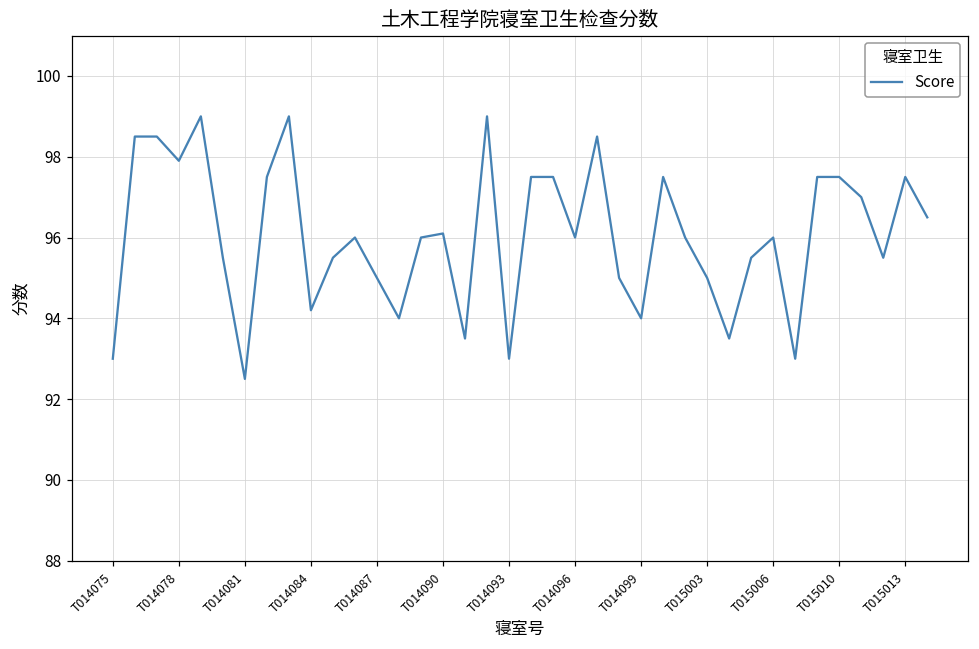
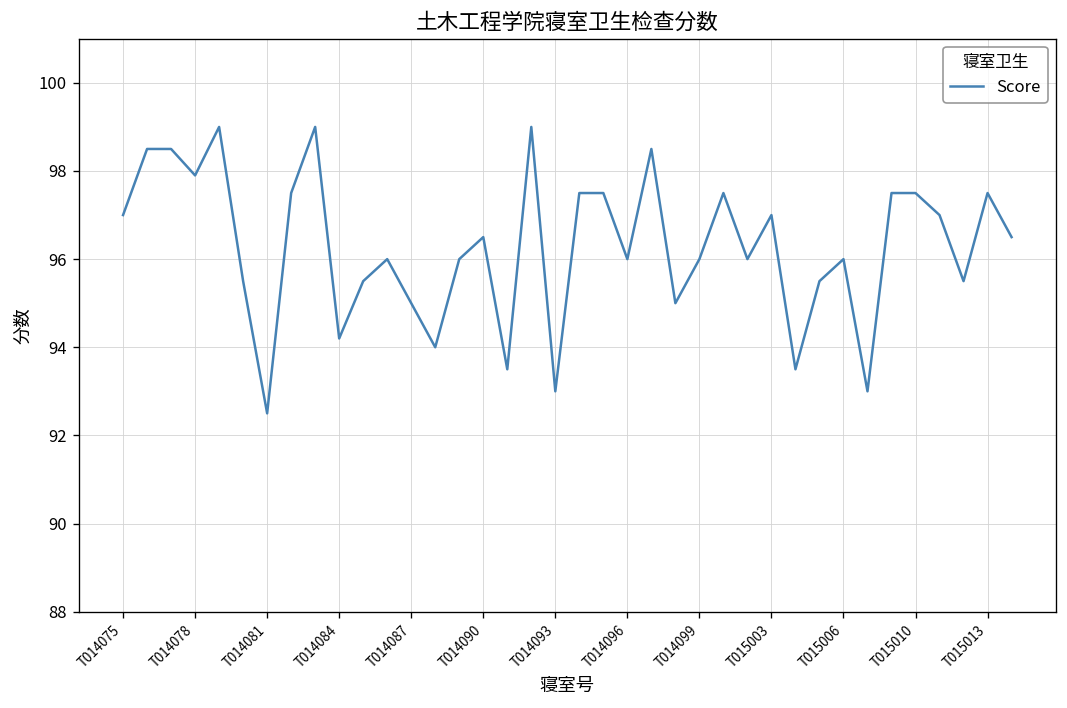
T014075: 93 -> 97
T014090: 96.1 -> 96.5
T014099: 94 -> 96
T015003: 95 -> 97
